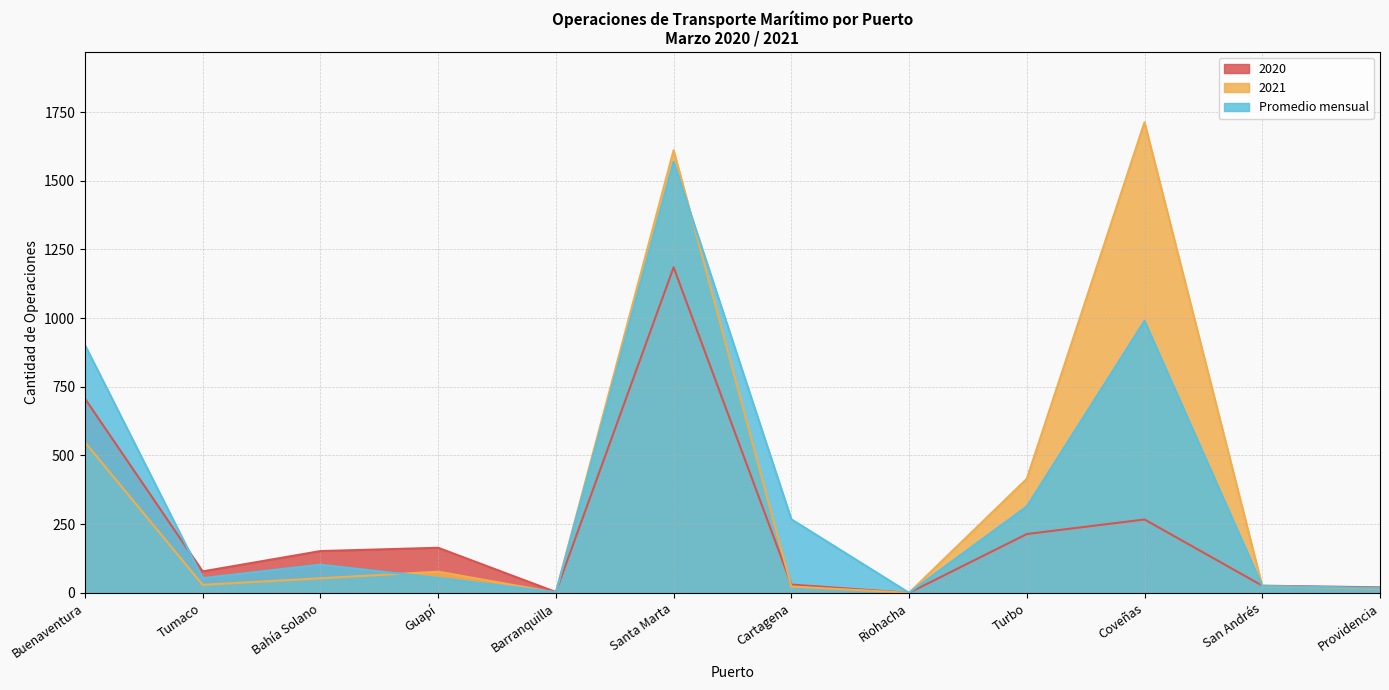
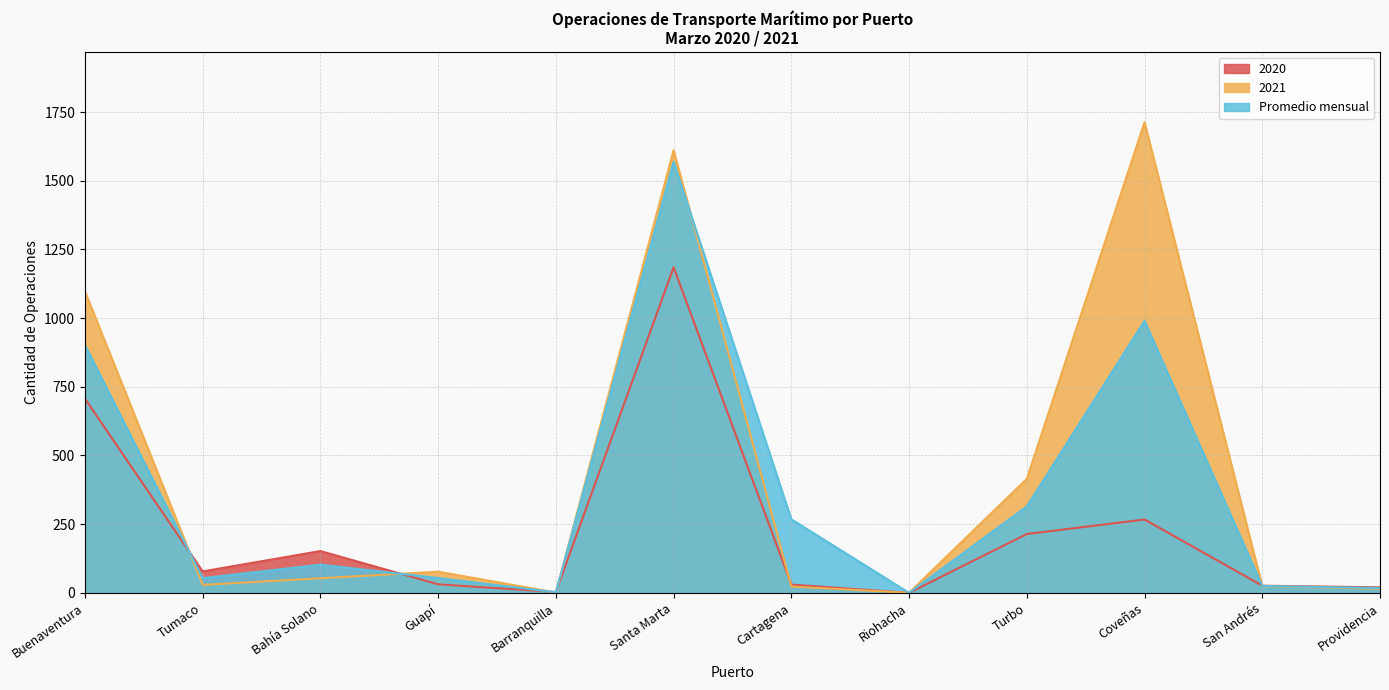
2021, Buenaventura: 550 -> 1100
2020, Guapí: 160 -> 30
